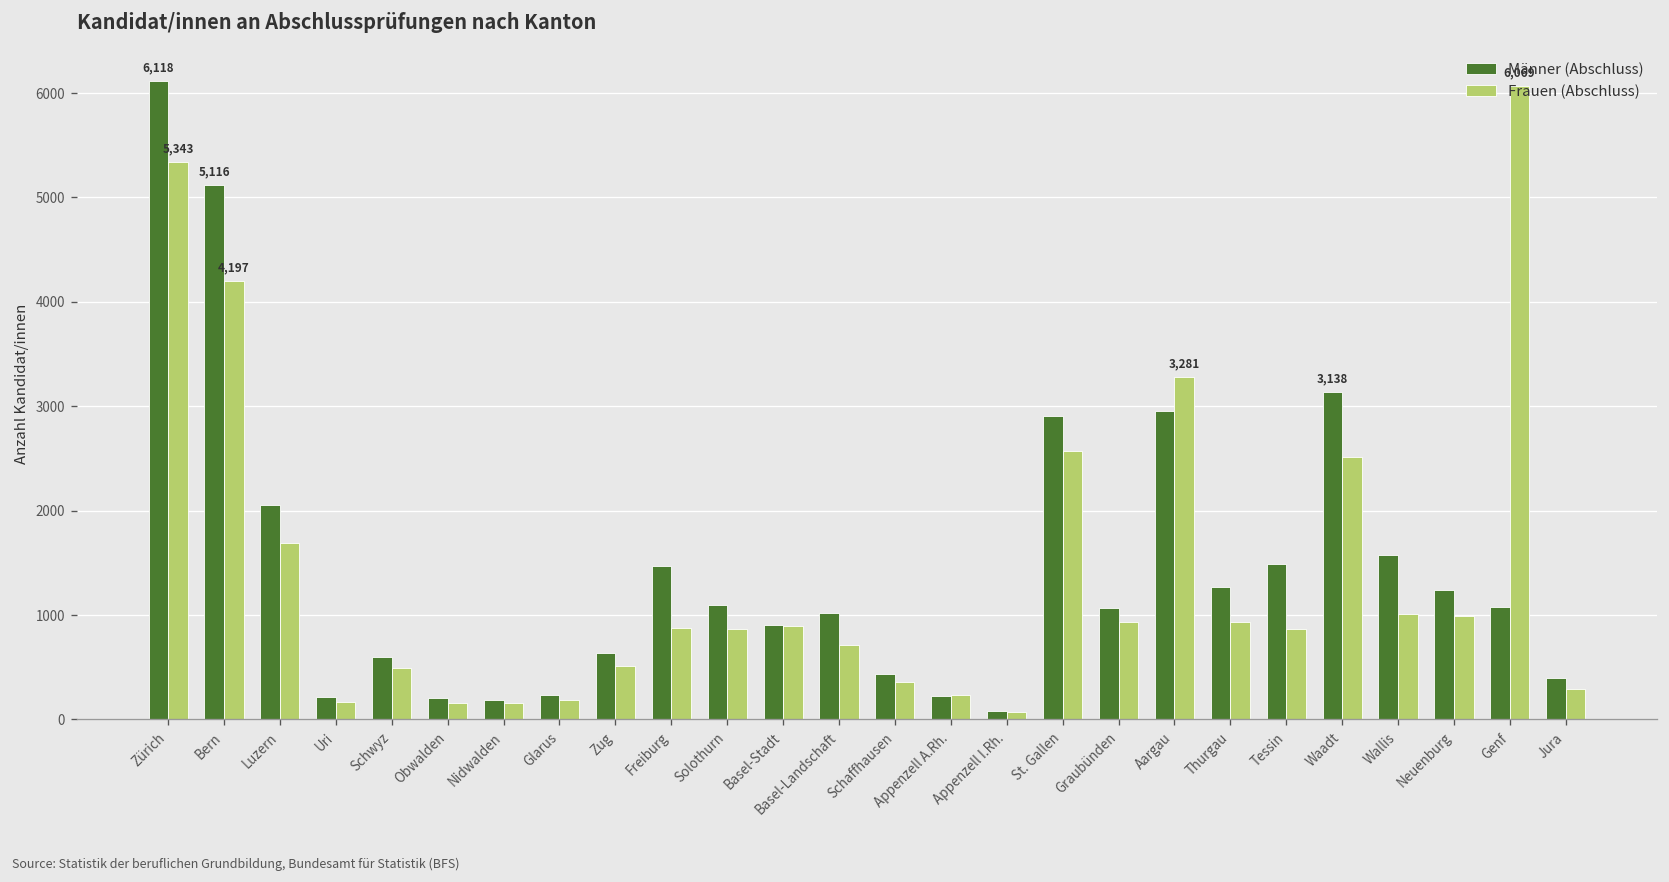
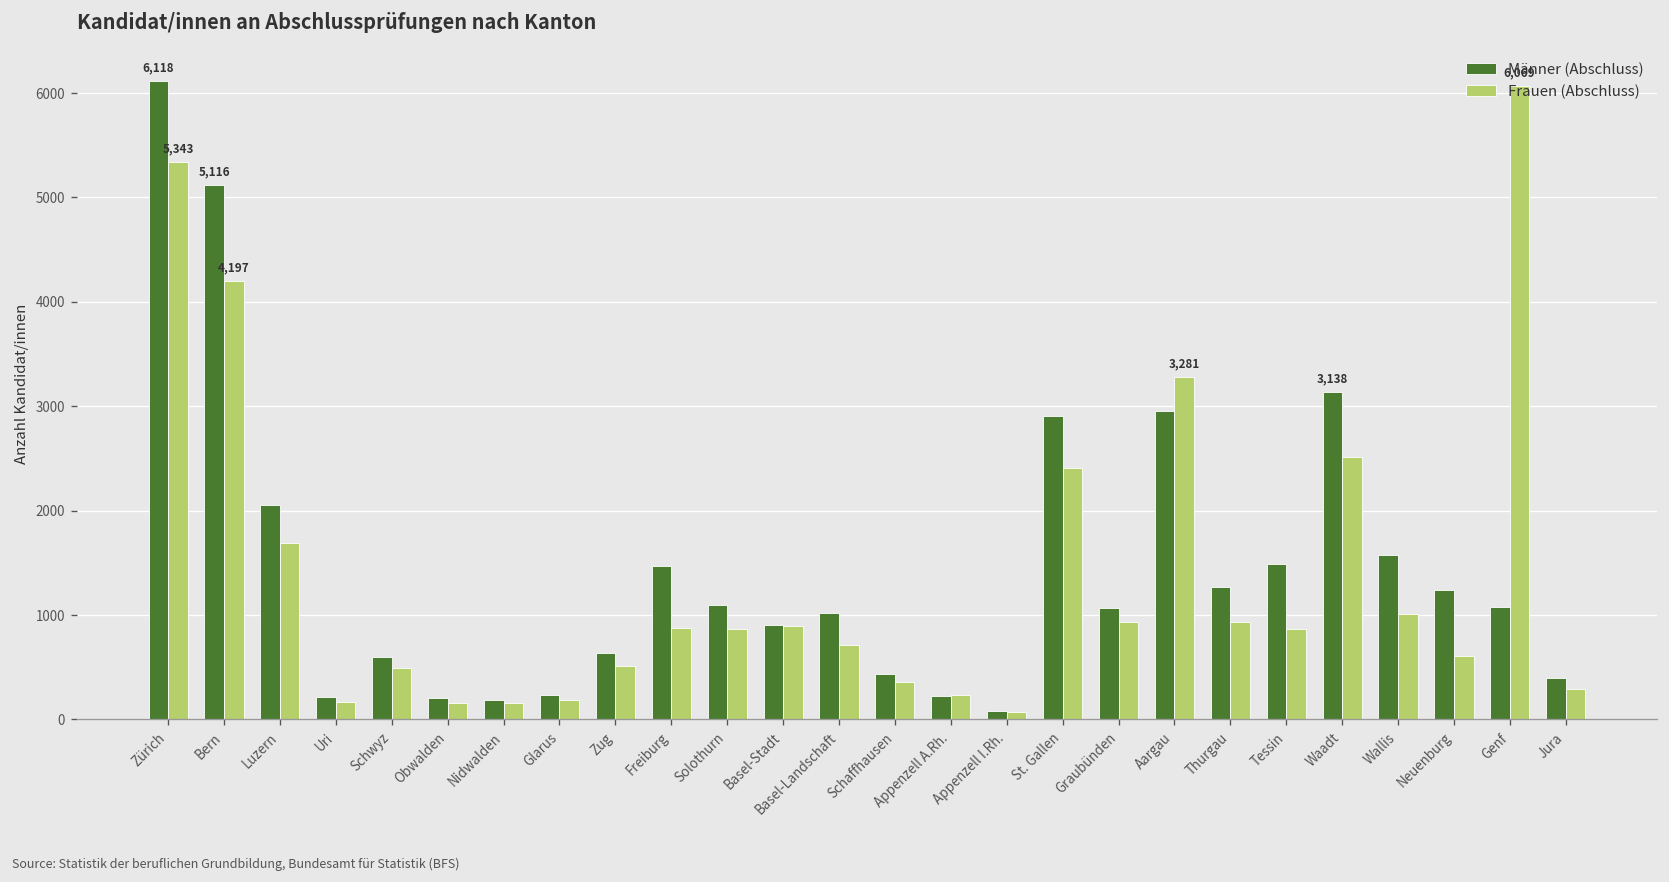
Frauen (Abschluss), St. Gallen: 2600 -> 2400
Frauen (Abschluss), Neuenburg: 1000 -> 600
